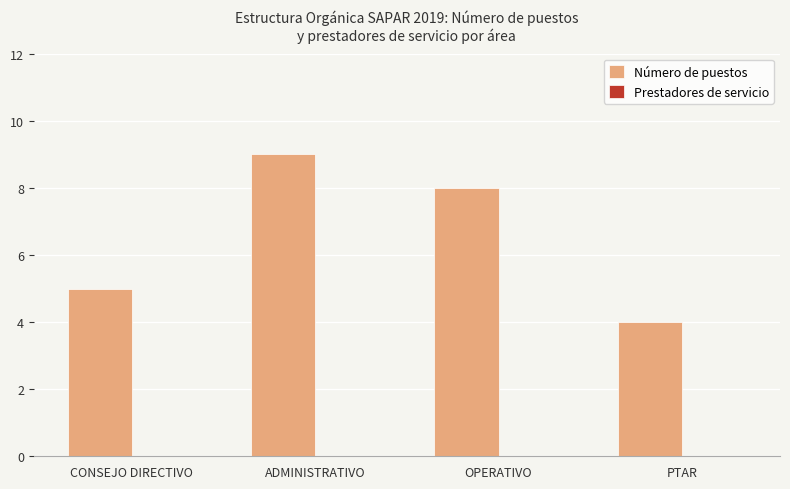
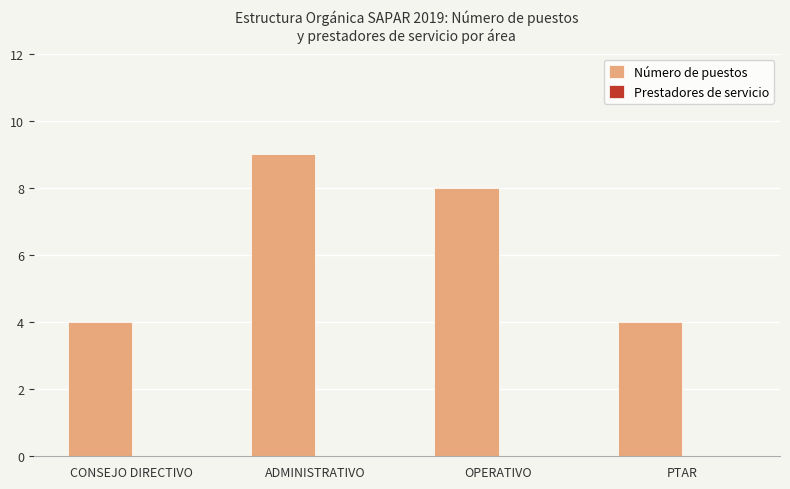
Número de puestos, CONSEJO DIRECTIVO: 5 -> 4
